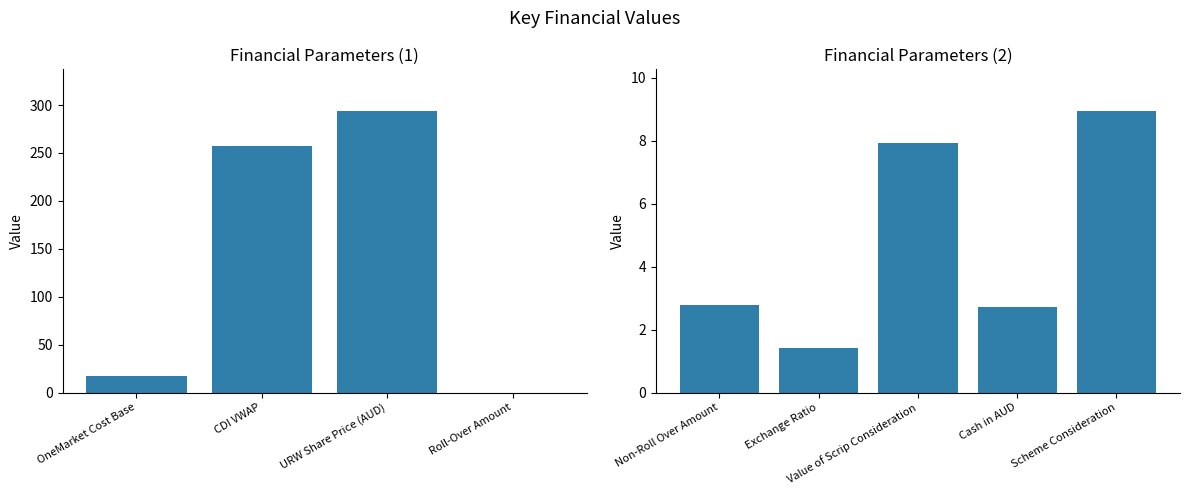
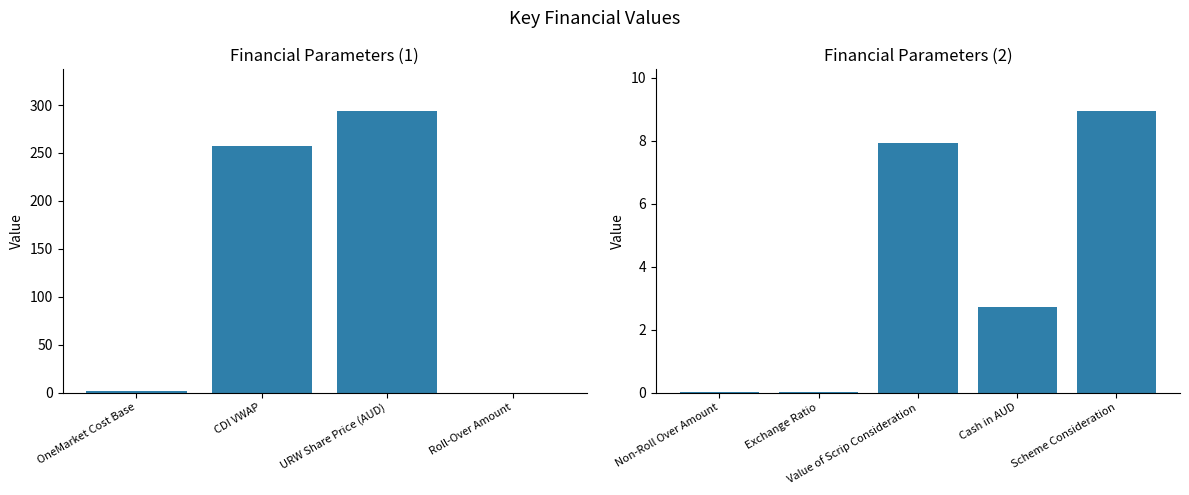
Financial Parameters (1), OneMarket Cost Base: 20 -> 0
Financial Parameters (2), Non-Roll Over Amount: 2.8 -> 0.0
Financial Parameters (2), Exchange Ratio: 1.4 -> 0.0
